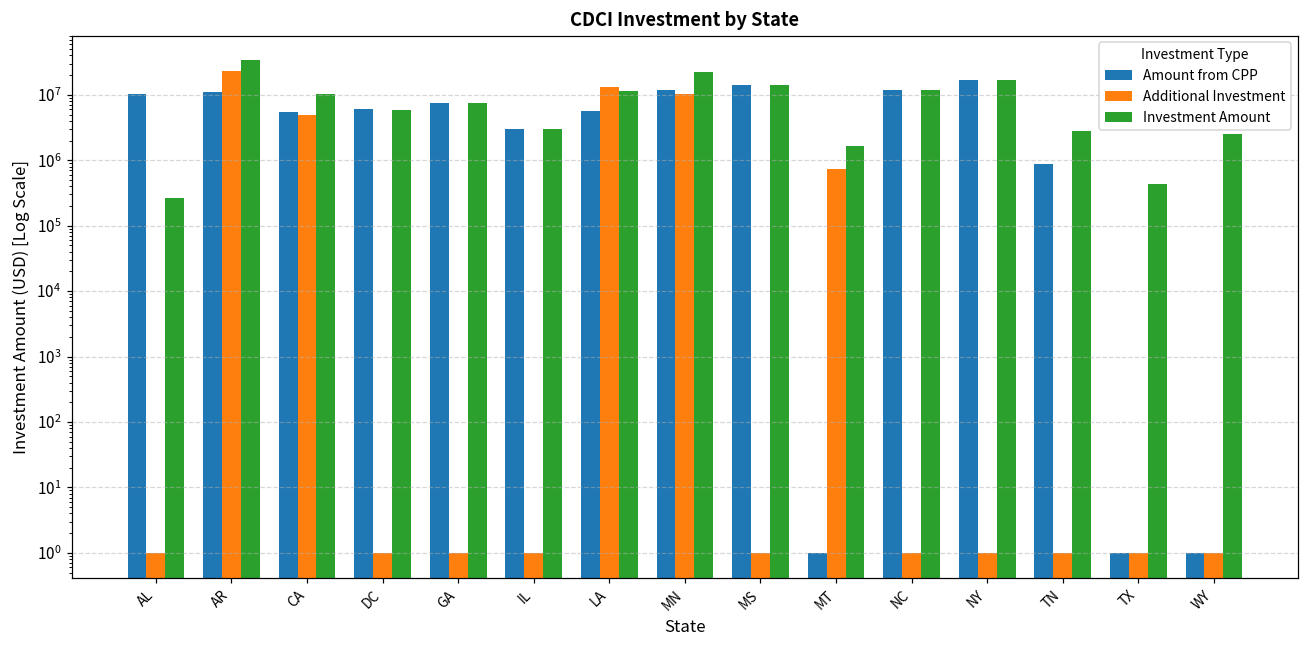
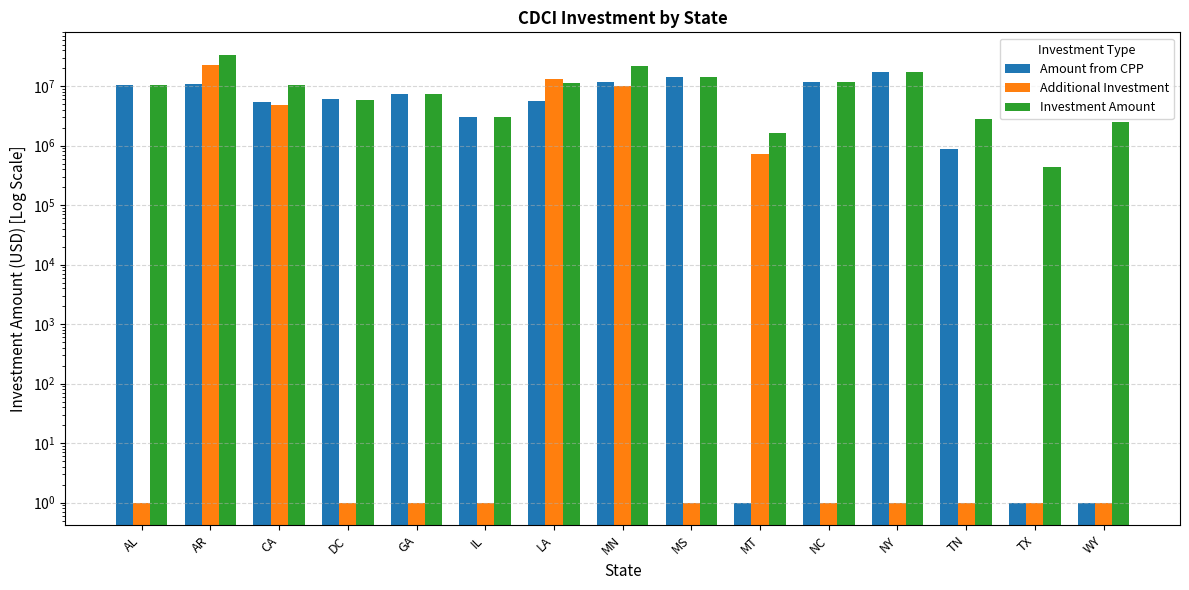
Investment Amount, AL: 300000 -> 10000000
